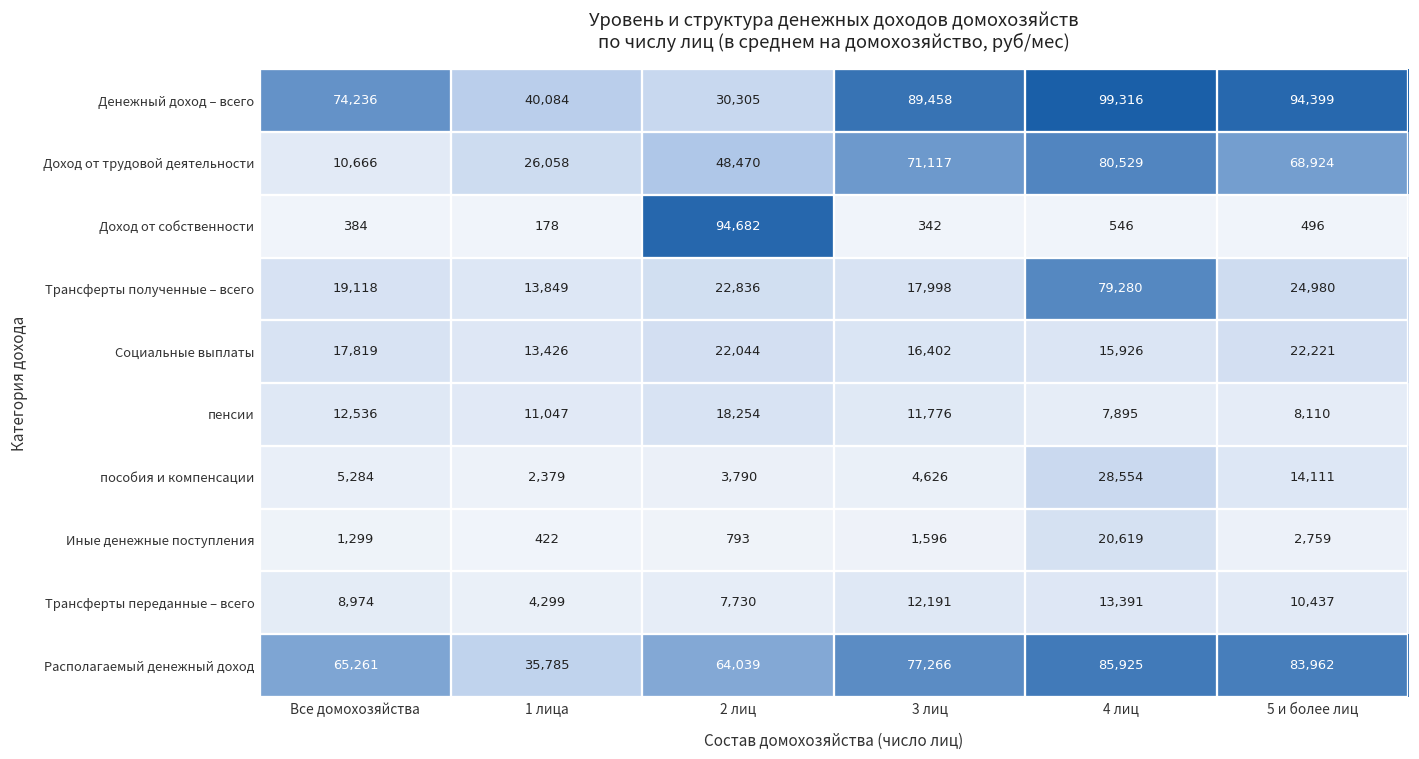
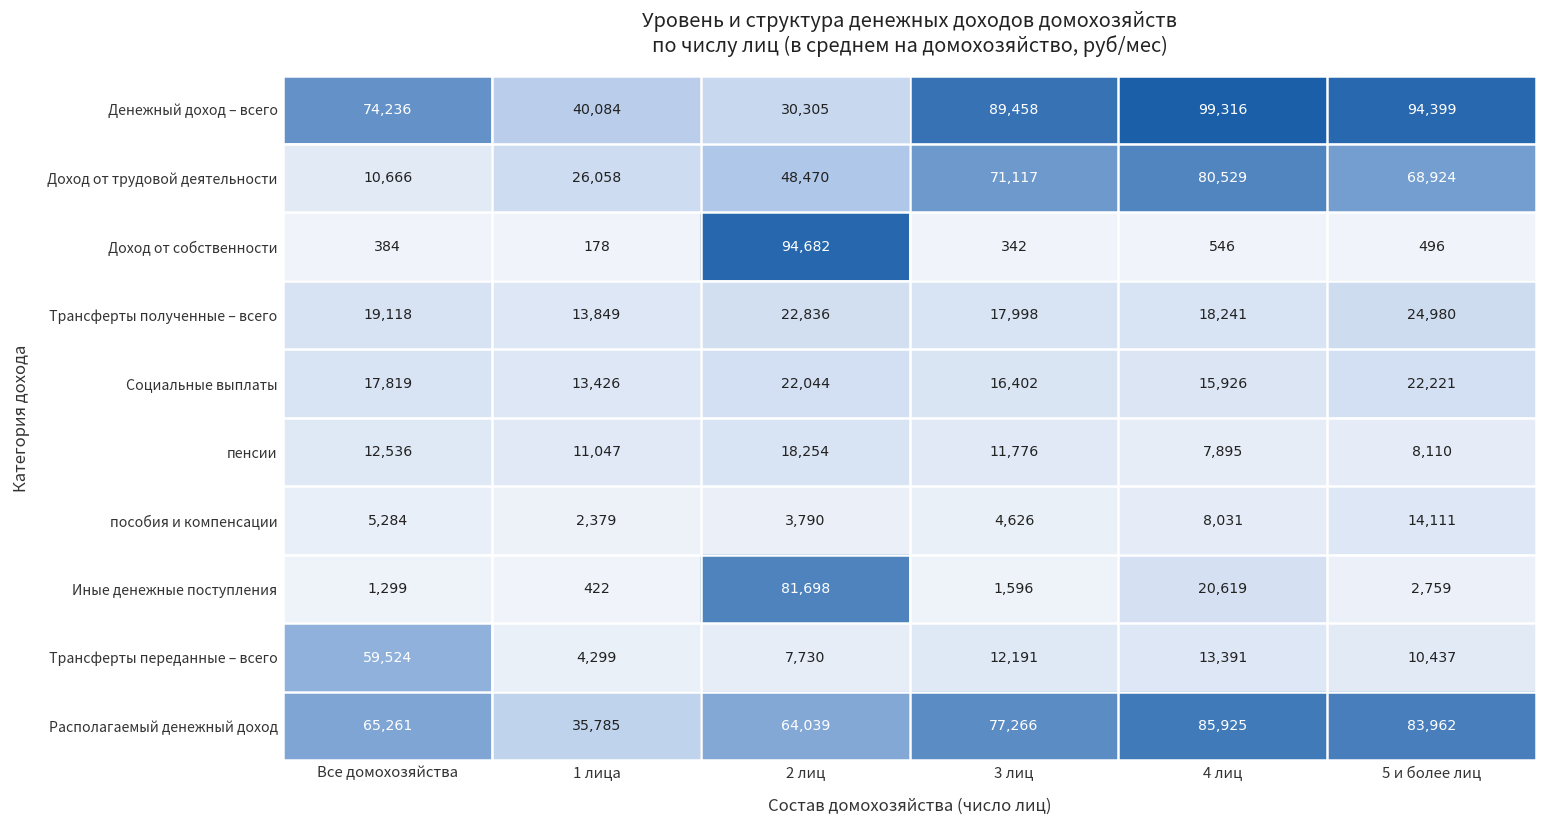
Трансферты полученные – всего, 4 лиц: 79,280 -> 18,241
пособия и компенсации, 4 лиц: 28,554 -> 8,031
Иные денежные поступления, 2 лиц: 793 -> 81,698
Трансферты переданные – всего, Все домохозяйства: 8,974 -> 59,524
